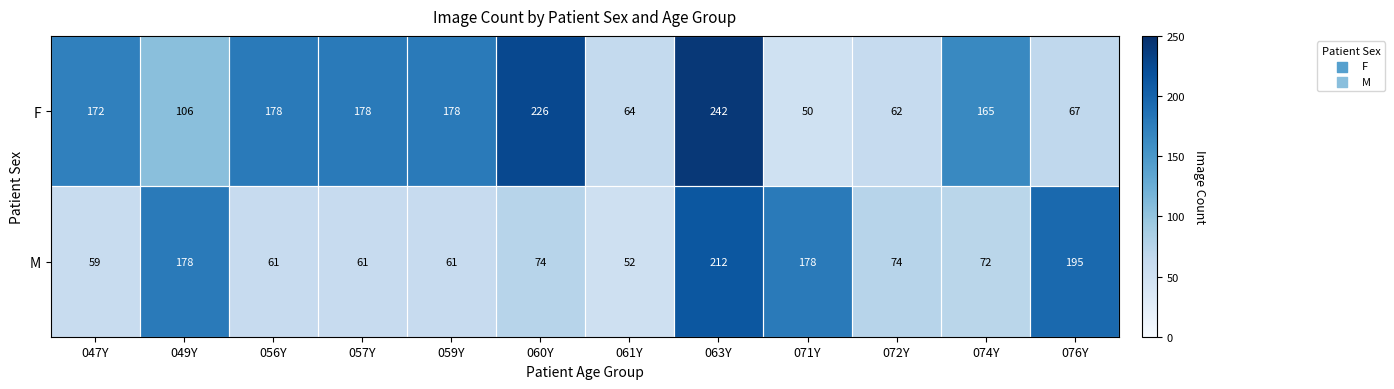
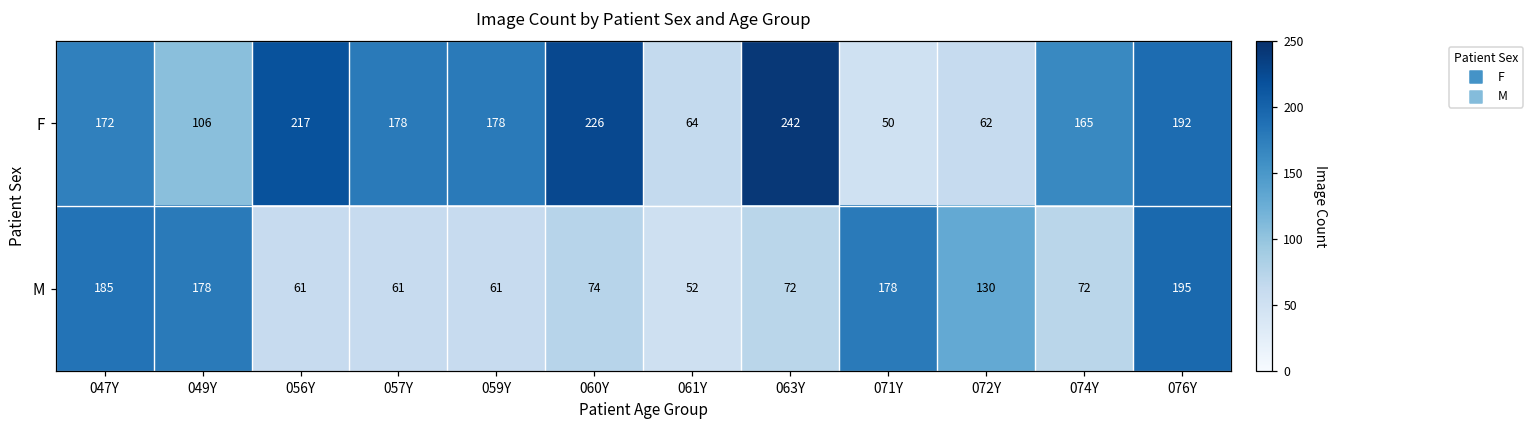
F, 056Y: 178 -> 217
F, 076Y: 67 -> 192
M, 047Y: 59 -> 185
M, 063Y: 212 -> 72
M, 072Y: 74 -> 130
